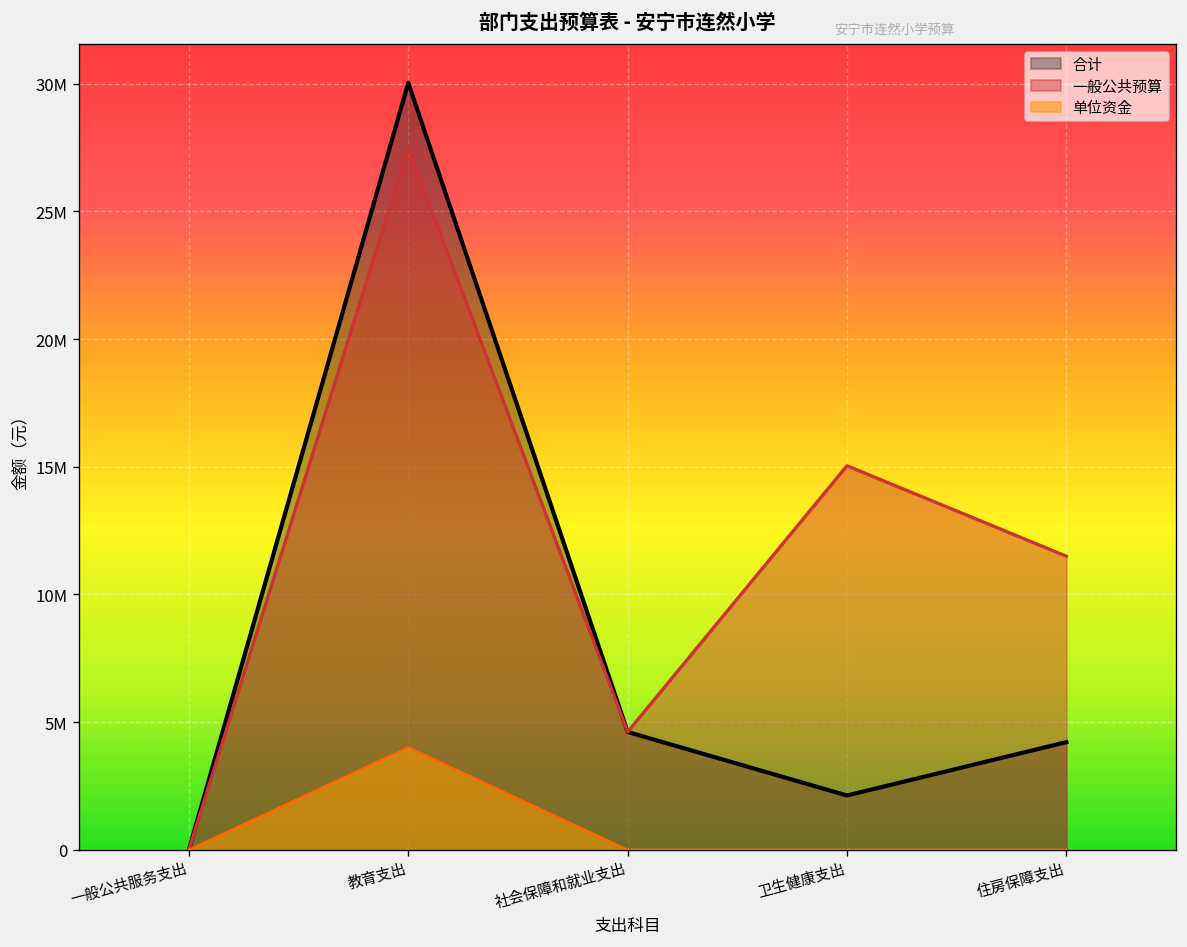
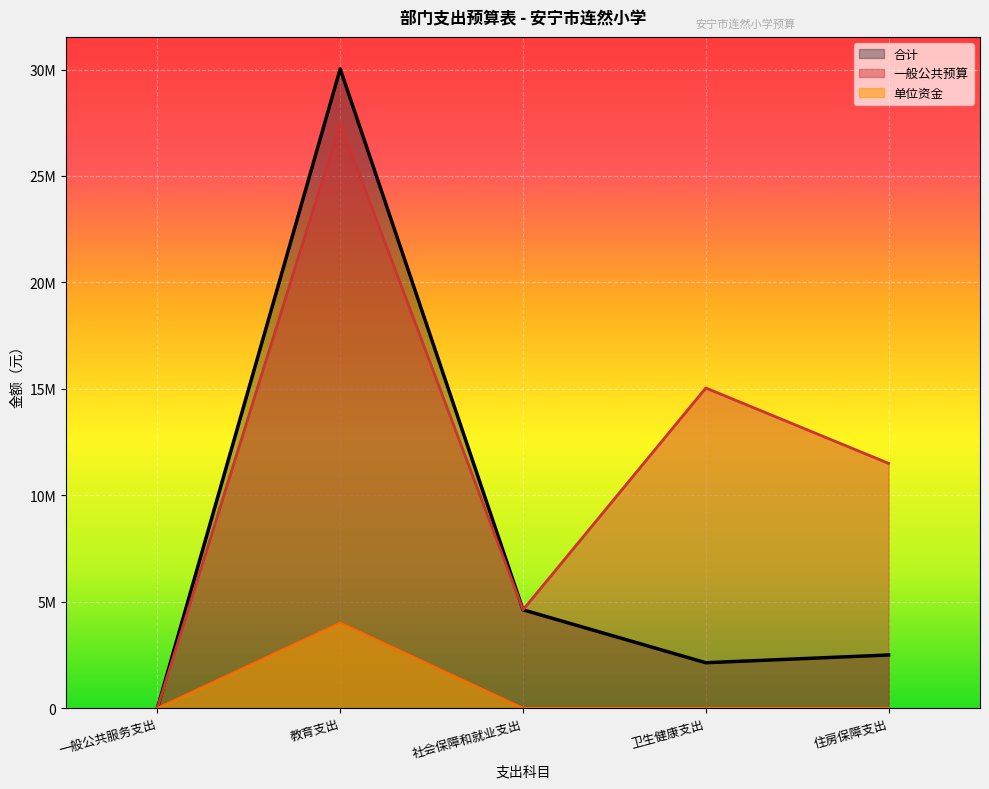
合计, 住房保障支出: 4200000 -> 2500000
